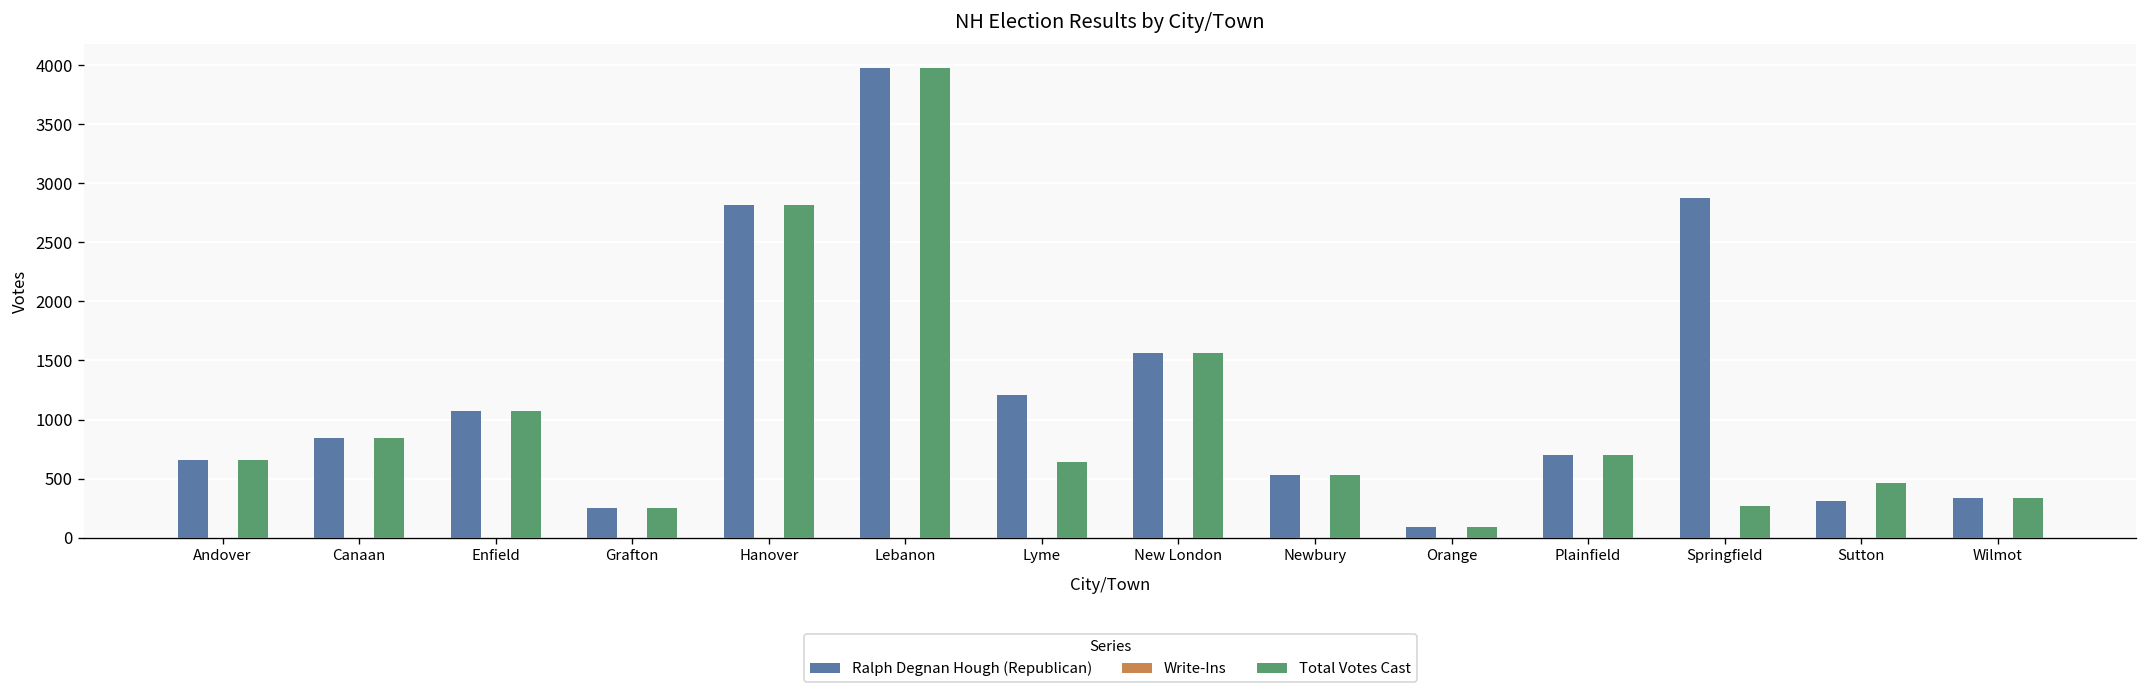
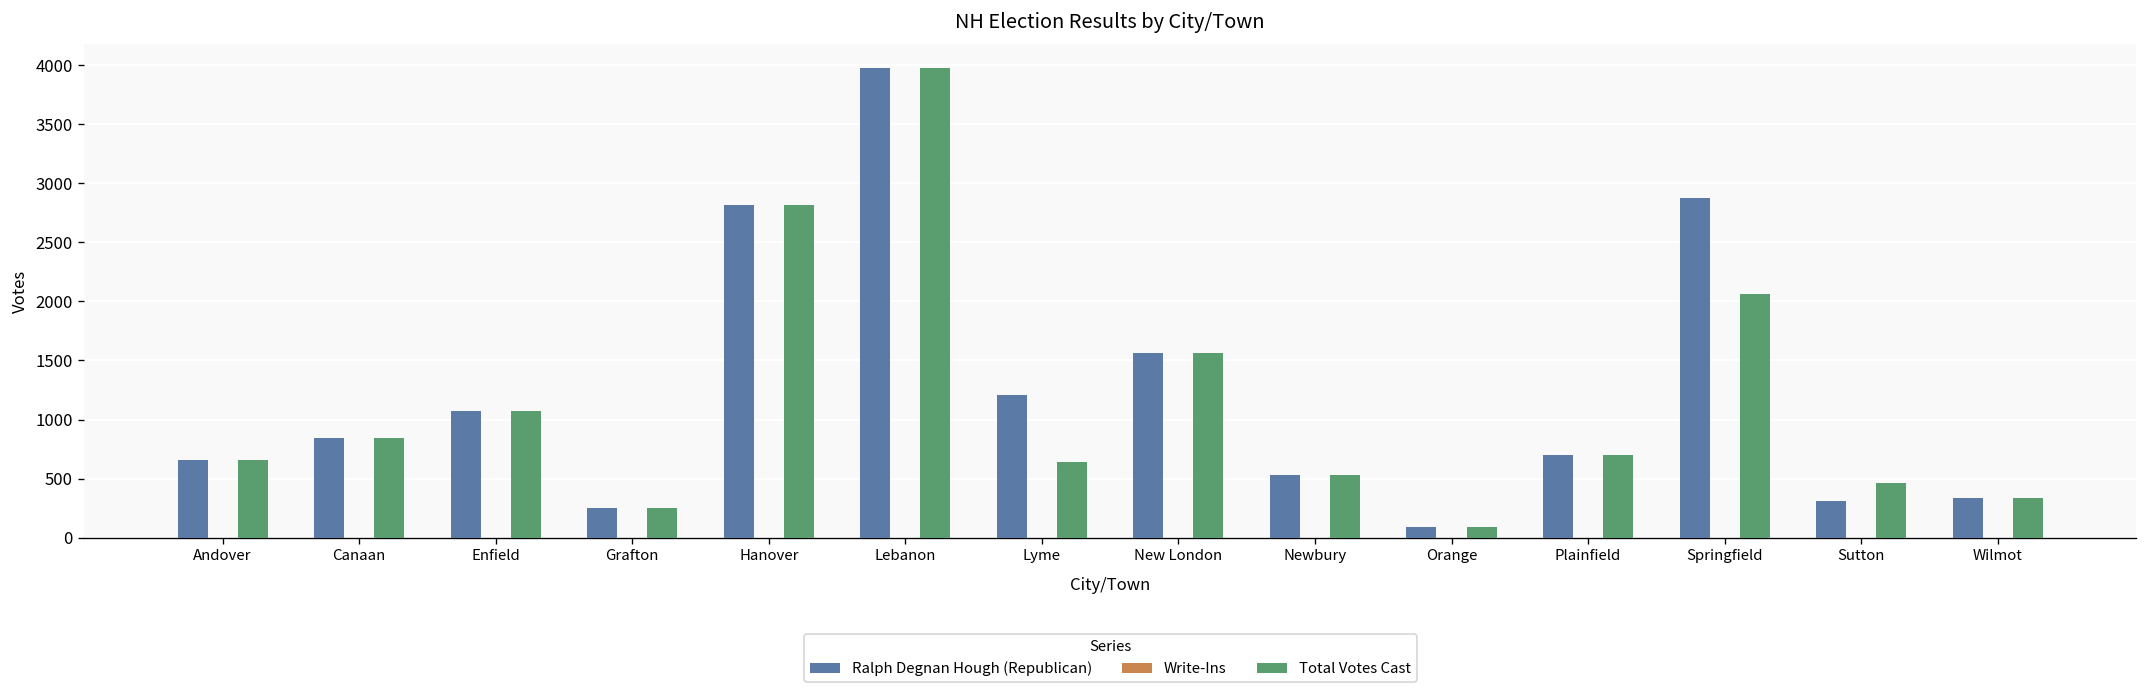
Total Votes Cast, Springfield: 300 -> 2100
